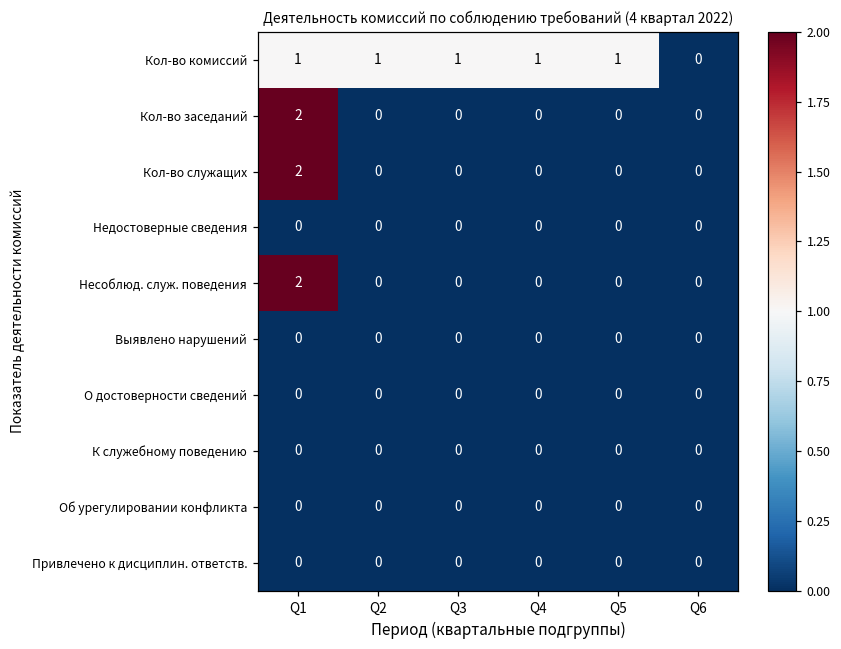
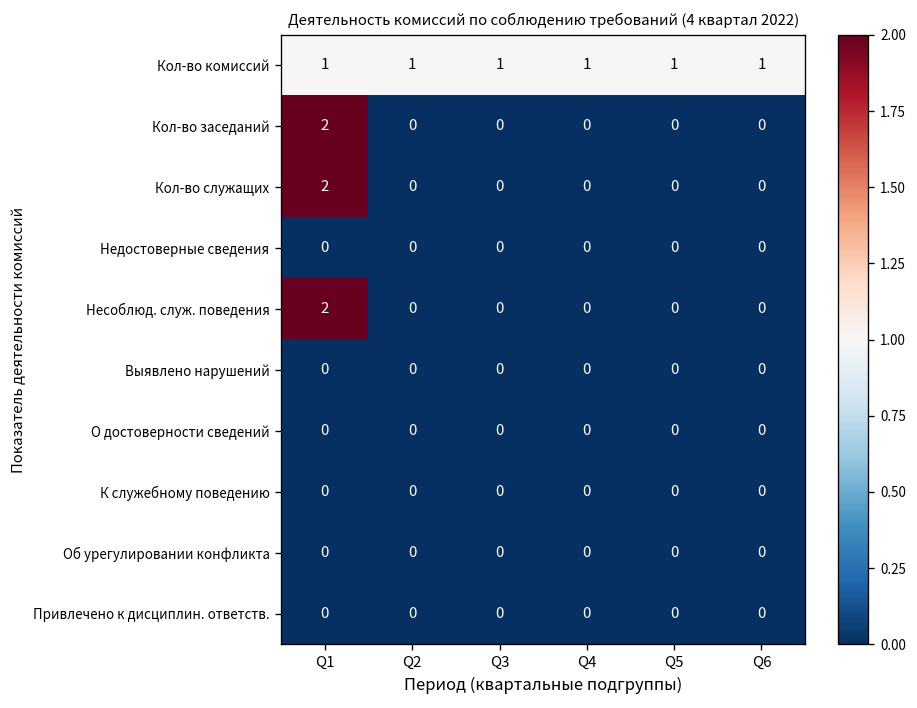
Кол-во комиссий, Q6: 0 -> 1
